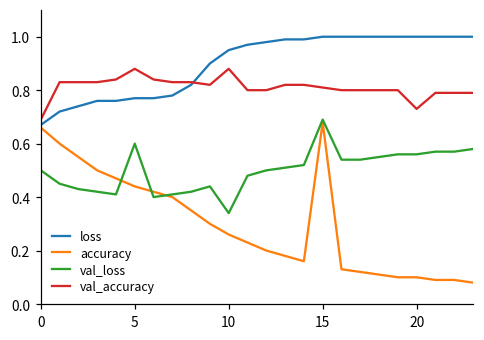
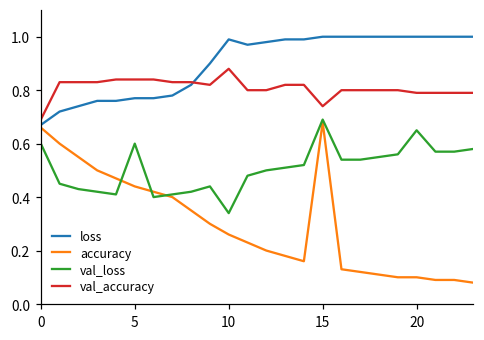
val_loss, 0: 0.5 -> 0.6
val_accuracy, 5: 0.88 -> 0.84
loss, 10: 0.95 -> 0.99
val_accuracy, 15: 0.81 -> 0.74
val_loss, 20: 0.56 -> 0.65
val_accuracy, 20: 0.73 -> 0.79
